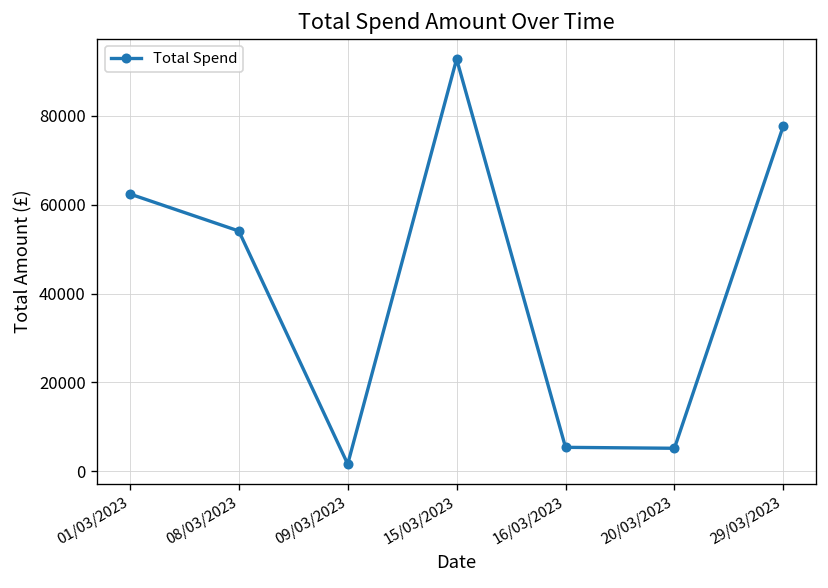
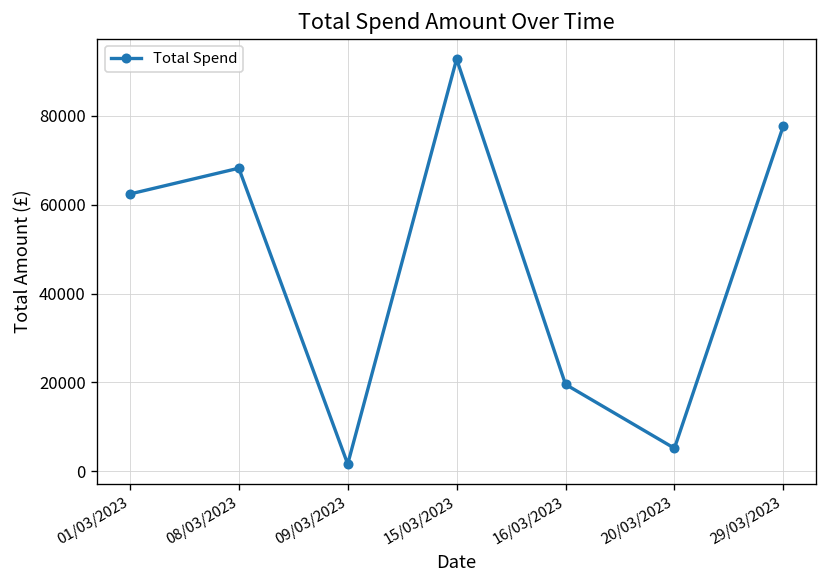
08/03/2023: 54000 -> 68000
16/03/2023: 5000 -> 20000
